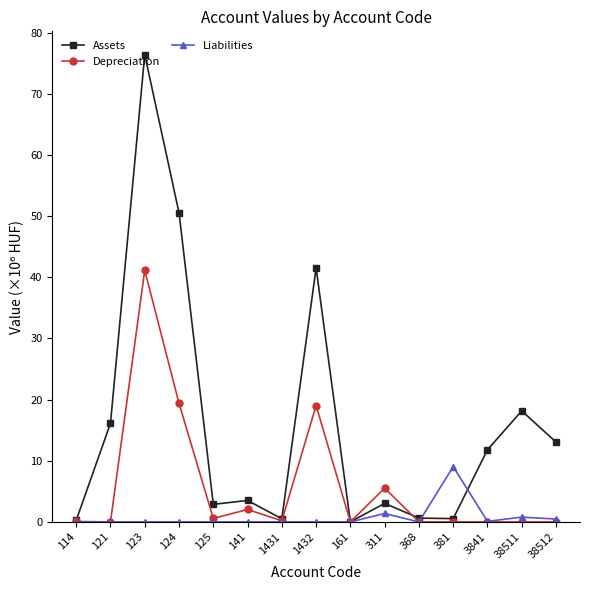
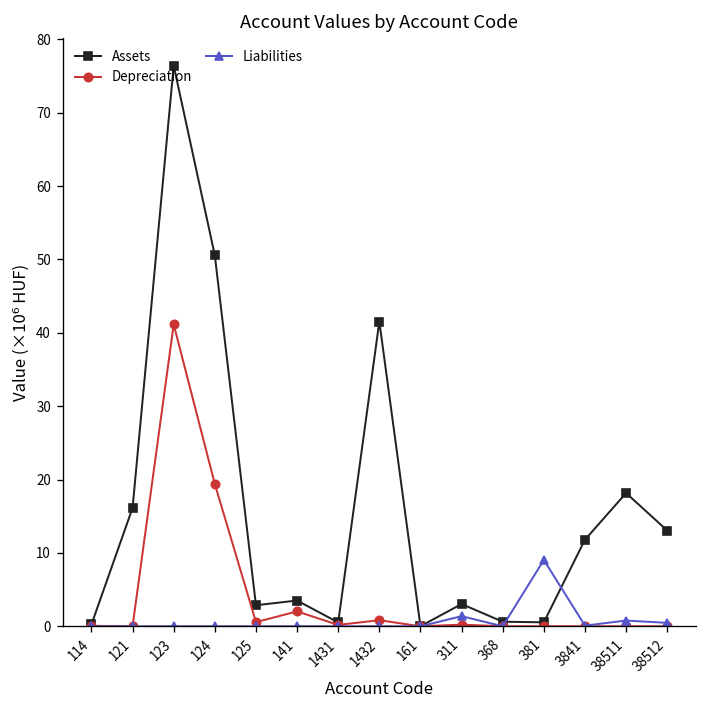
Depreciation, 1432: 19 -> 1
Depreciation, 311: 6 -> 0
